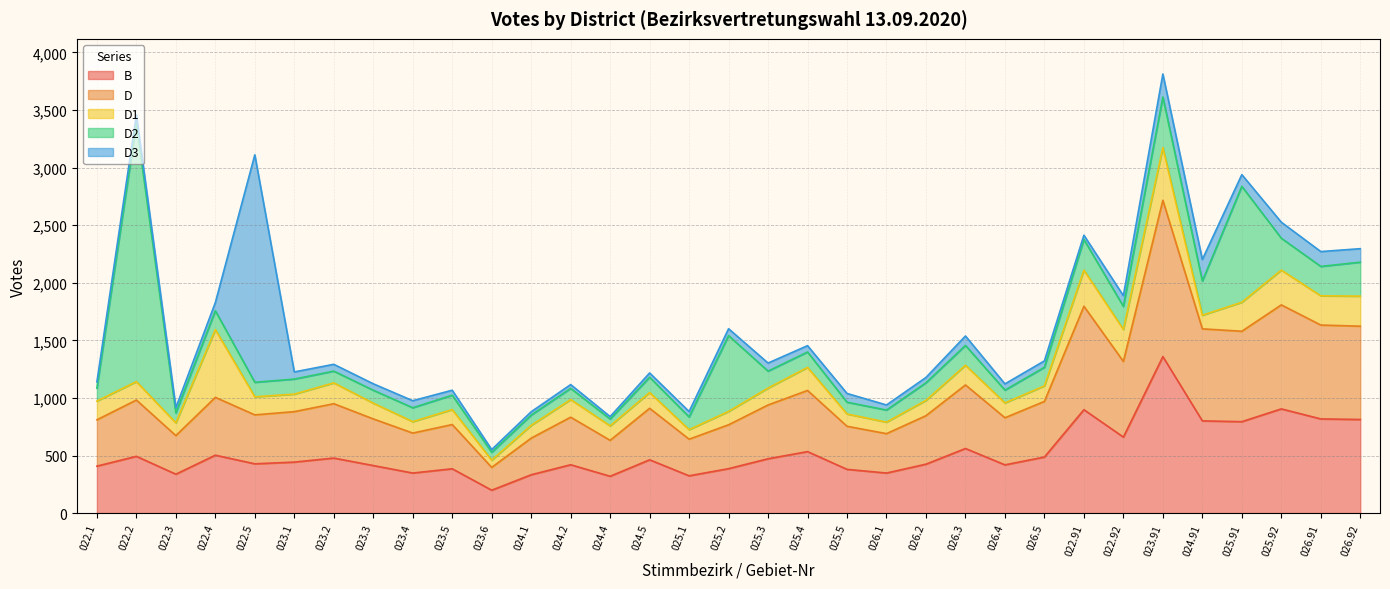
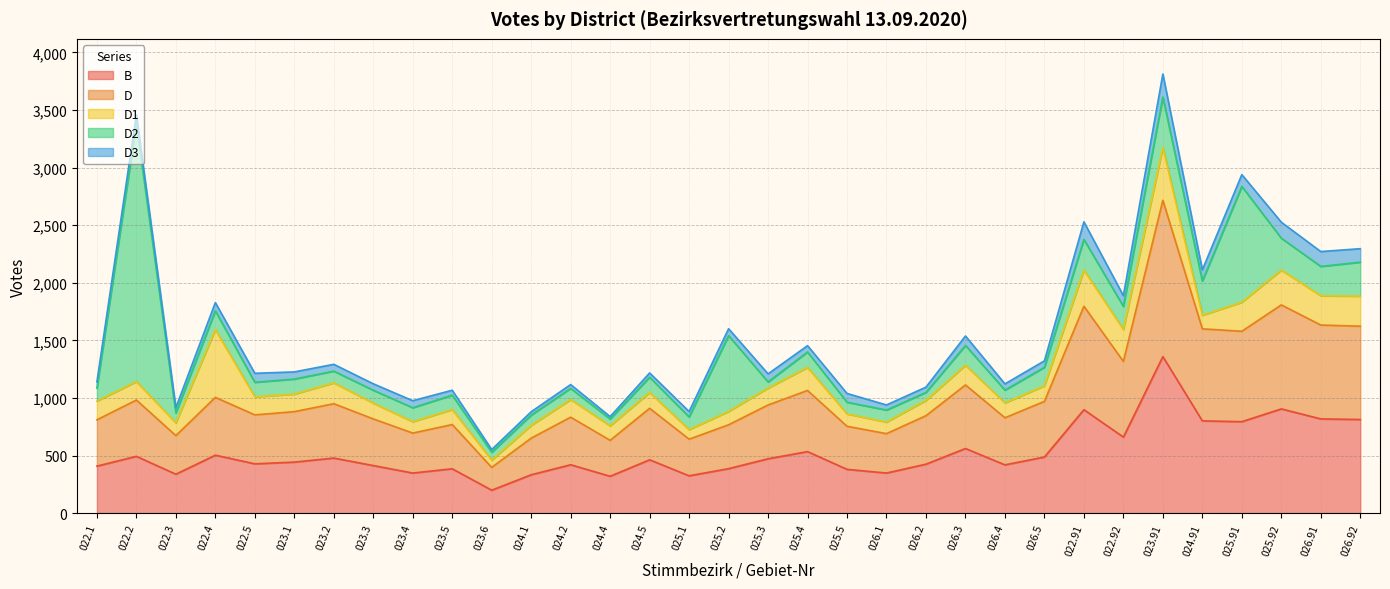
D3, 022.5: 1,980 -> 80
D2, 025.3: 150 -> 50
D2, 026.2: 150 -> 70
D3, 022.91: 40 -> 150
D3, 024.91: 190 -> 100
